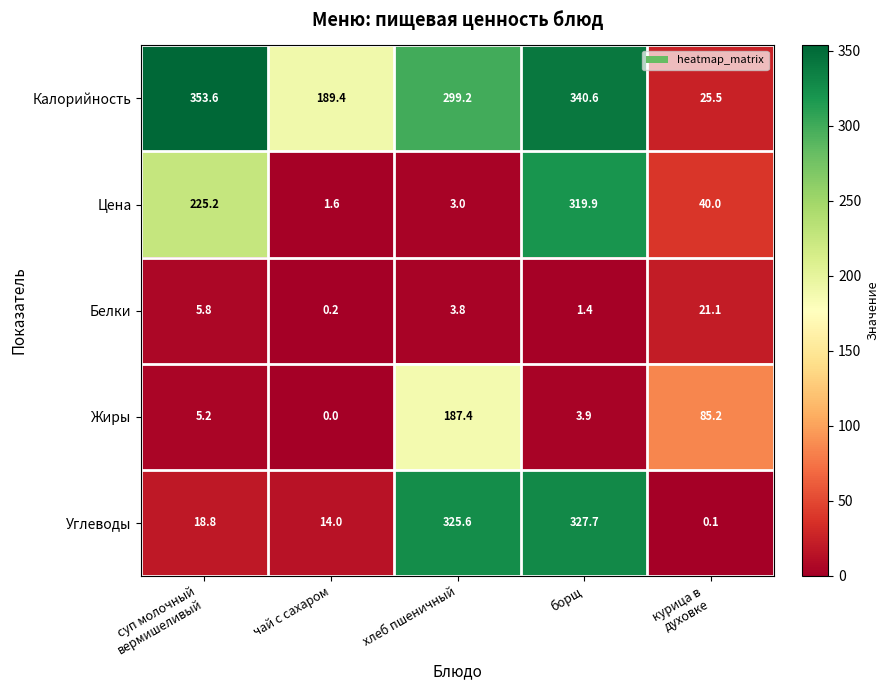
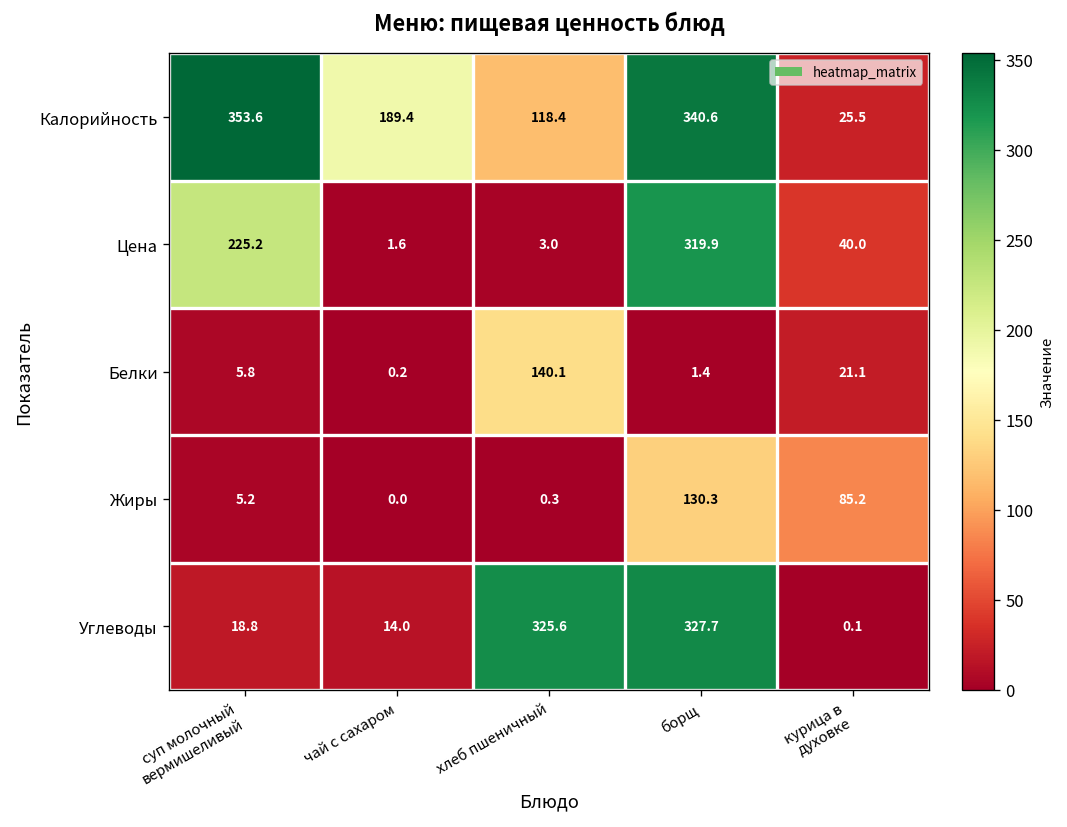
Калорийность, хлеб пшеничный: 299.2 -> 118.4
Белки, хлеб пшеничный: 3.8 -> 140.1
Жиры, хлеб пшеничный: 187.4 -> 0.3
Жиры, борщ: 3.9 -> 130.3
